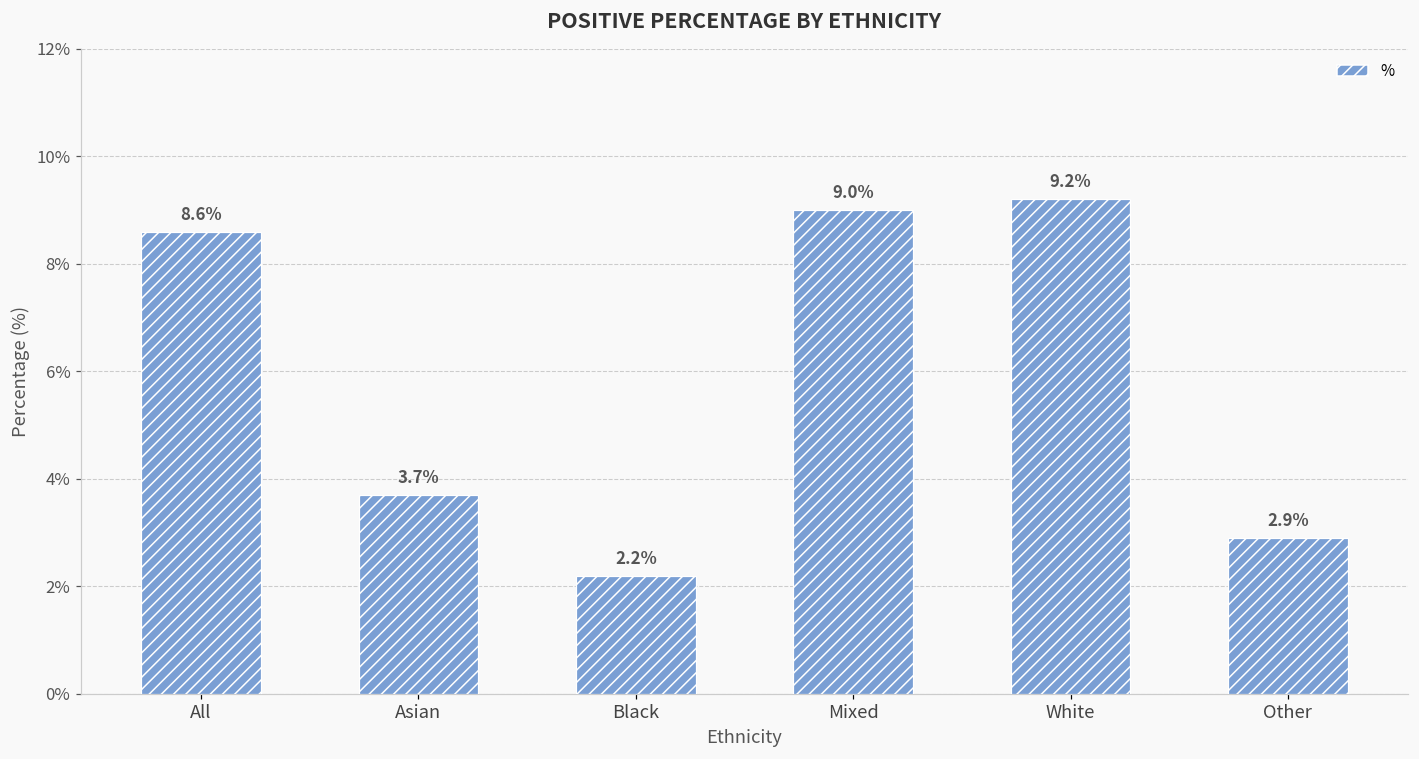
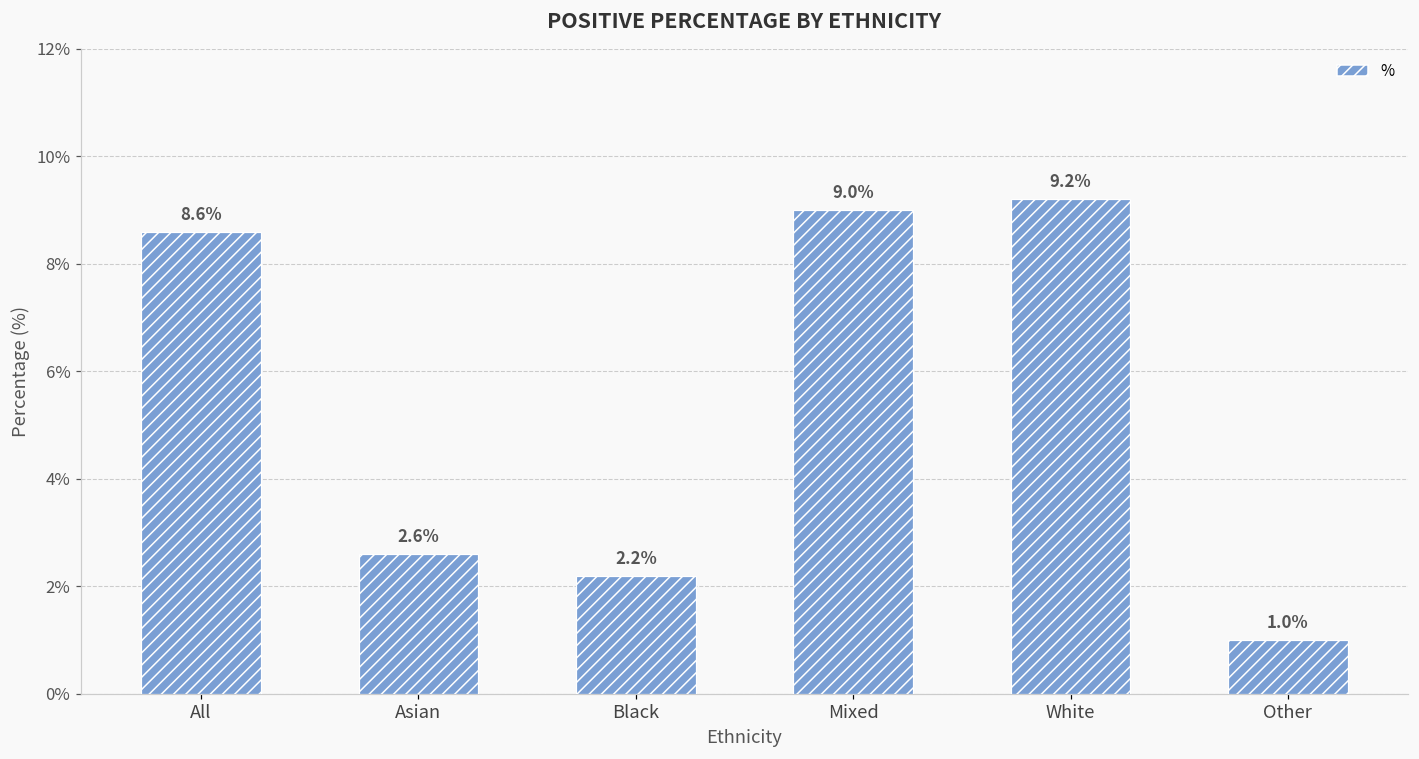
Asian: 3.7% -> 2.6%
Other: 2.9% -> 1.0%
